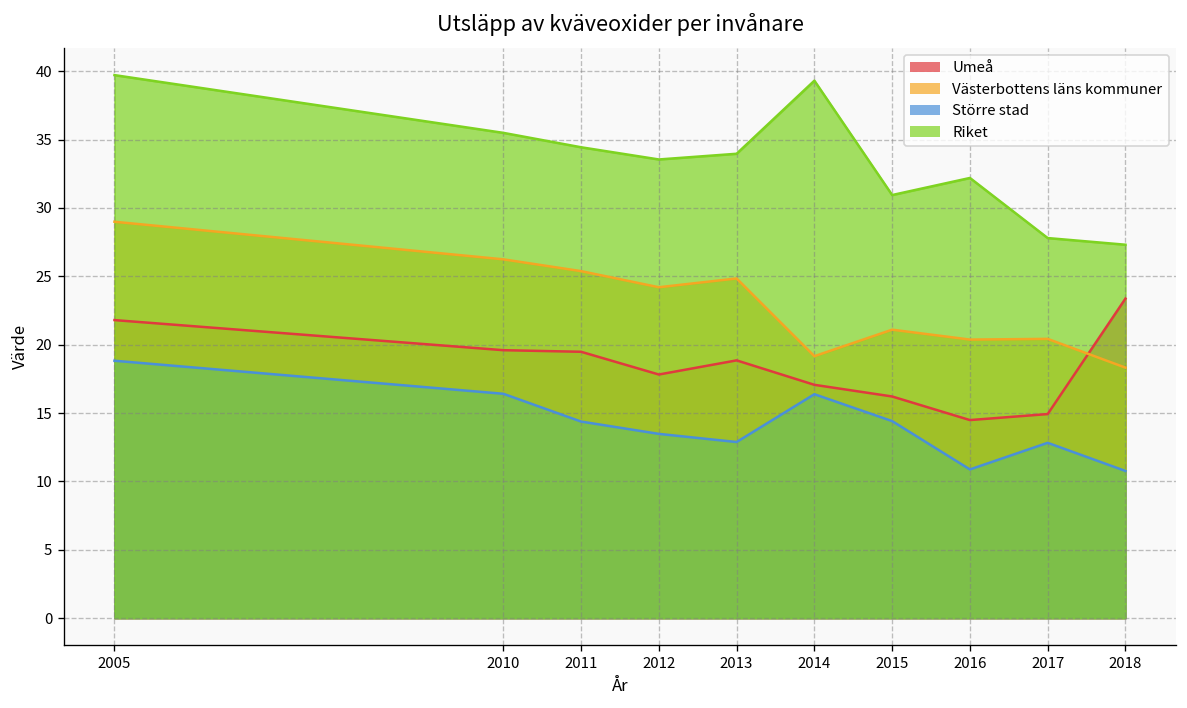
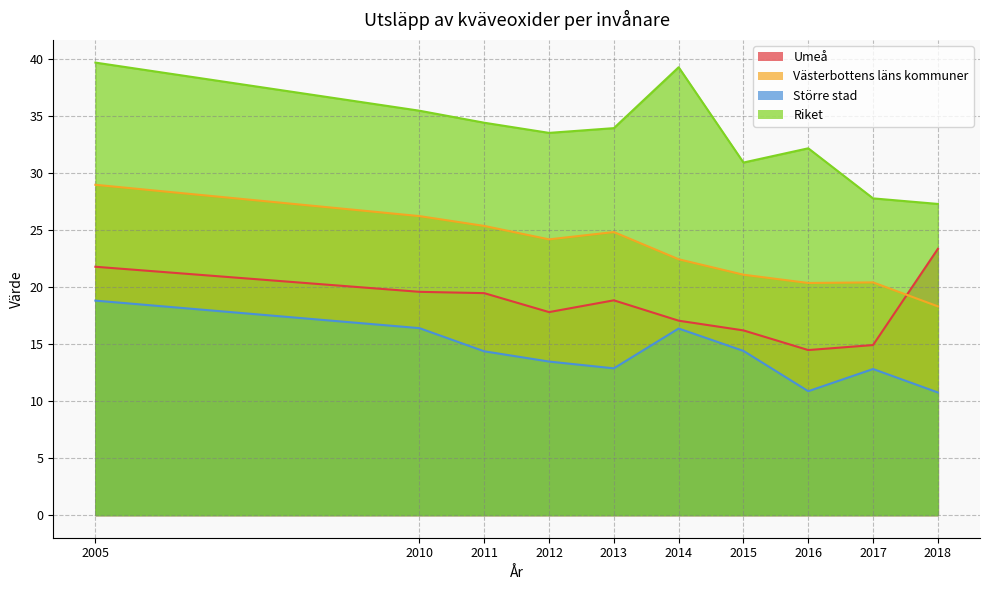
Västerbottens läns kommuner, 2014: 19.2 -> 22.5
